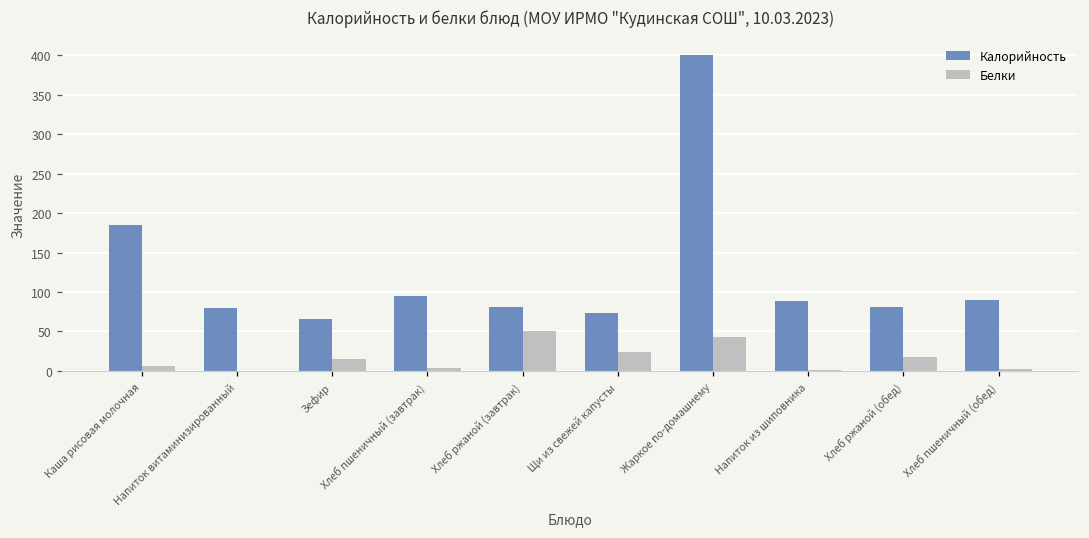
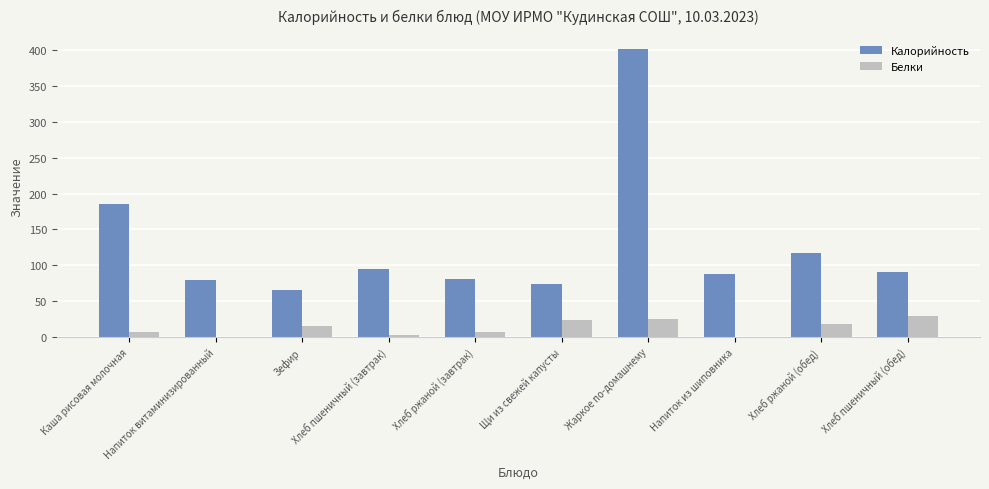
Белки, Хлеб ржаной (завтрак): 50 -> 10
Белки, Жаркое по-домашнему: 40 -> 30
Калорийность, Хлеб ржаной (обед): 80 -> 120
Белки, Хлеб пшеничный (обед): 0 -> 30
